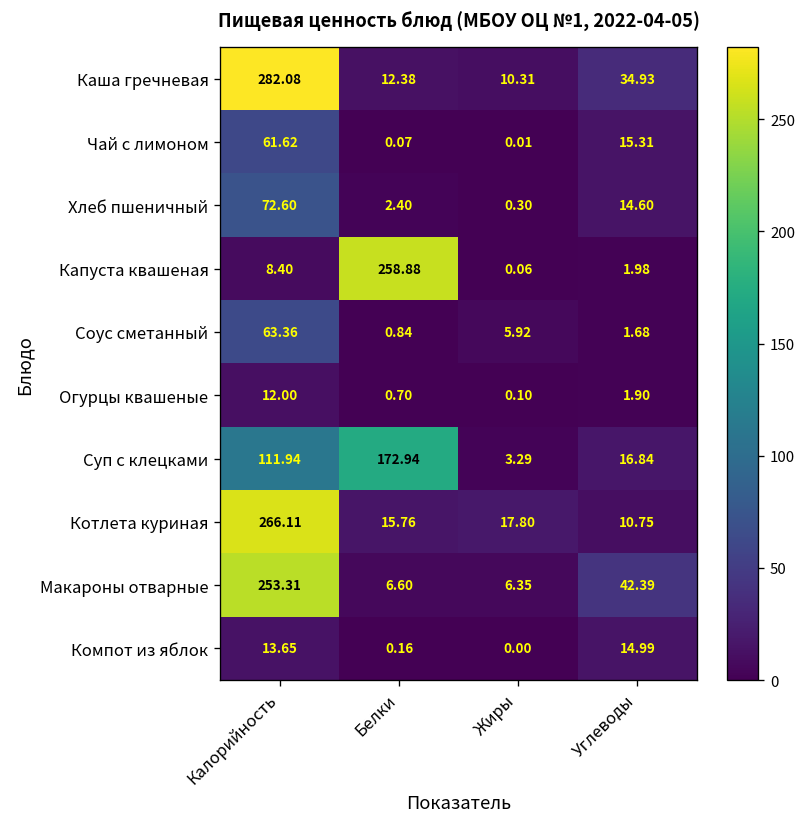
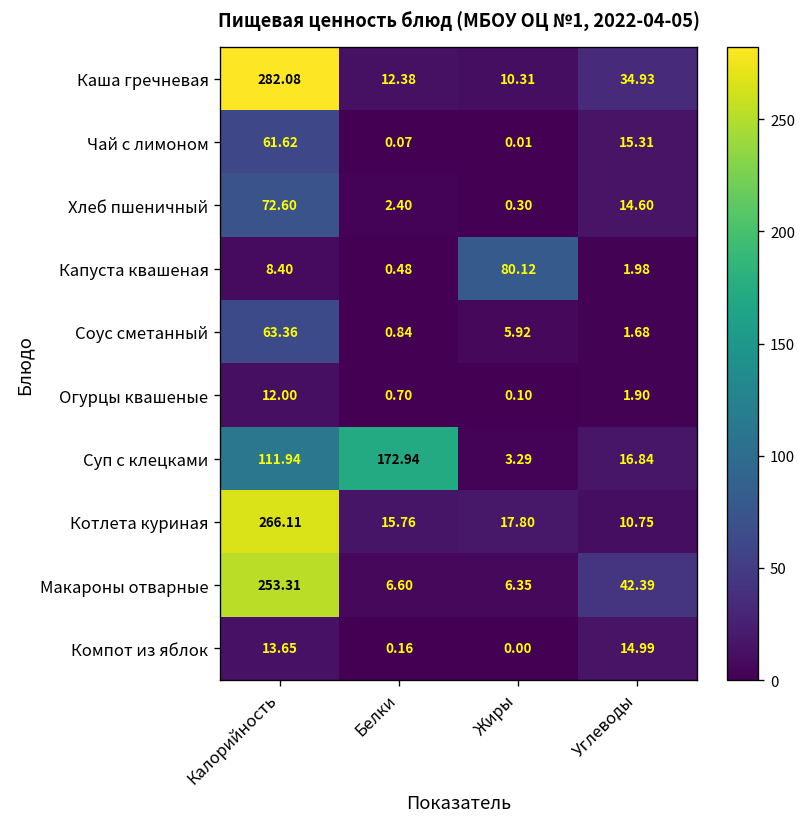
Капуста квашеная, Белки: 258.88 -> 0.48
Капуста квашеная, Жиры: 0.06 -> 80.12
